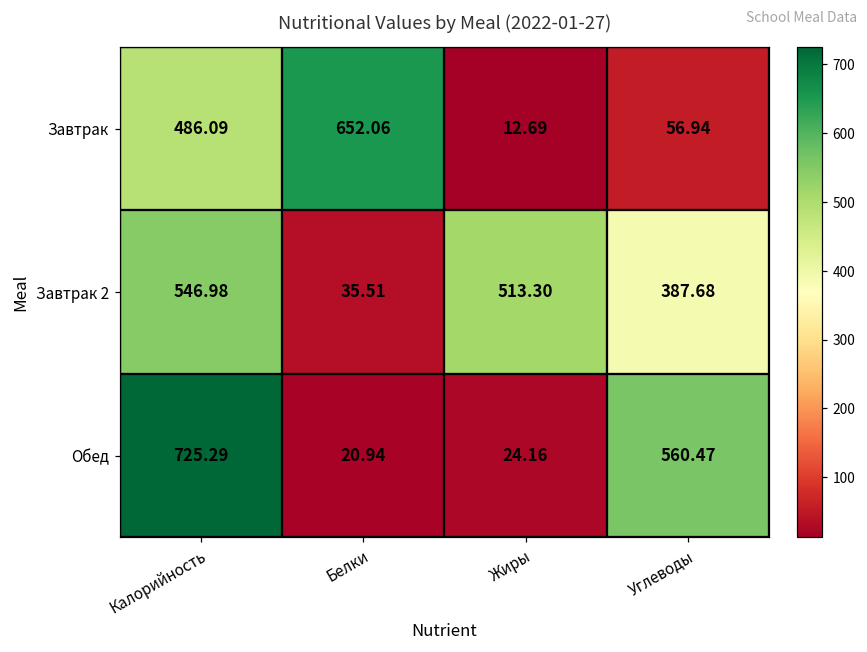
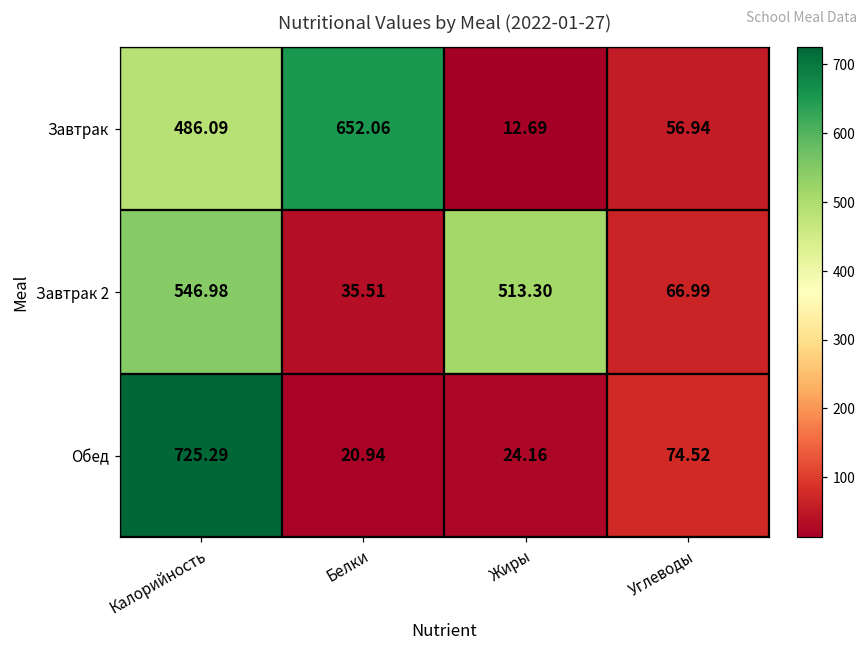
Завтрак 2, Углеводы: 387.68 -> 66.99
Обед, Углеводы: 560.47 -> 74.52
